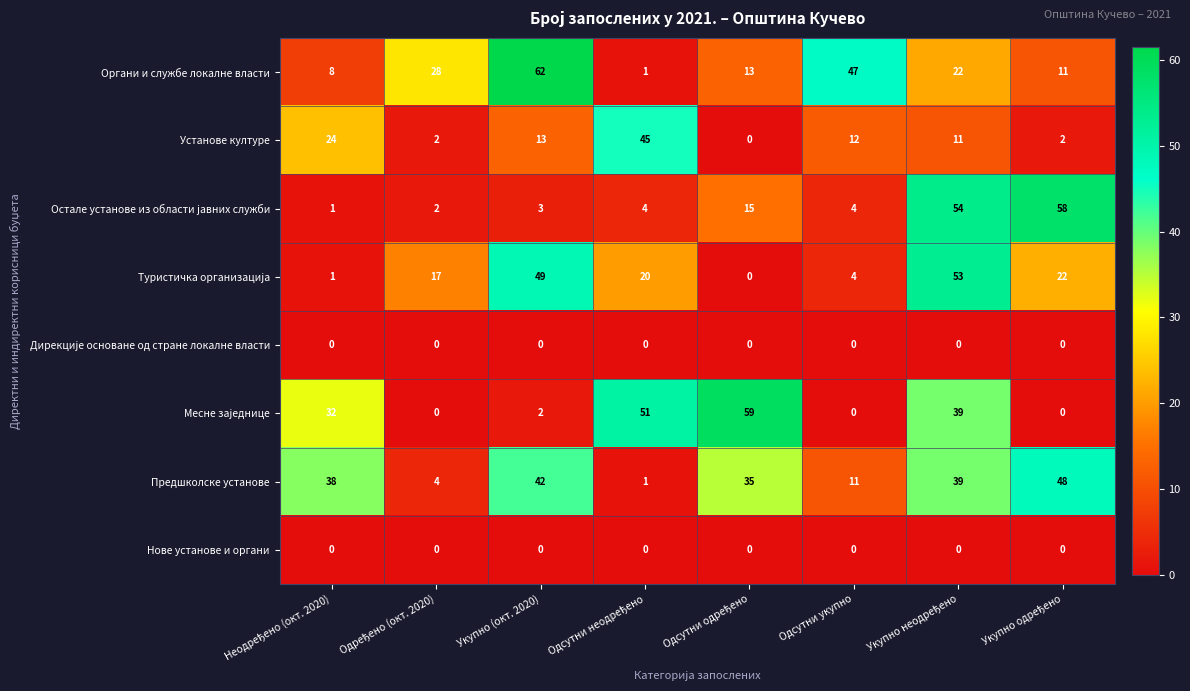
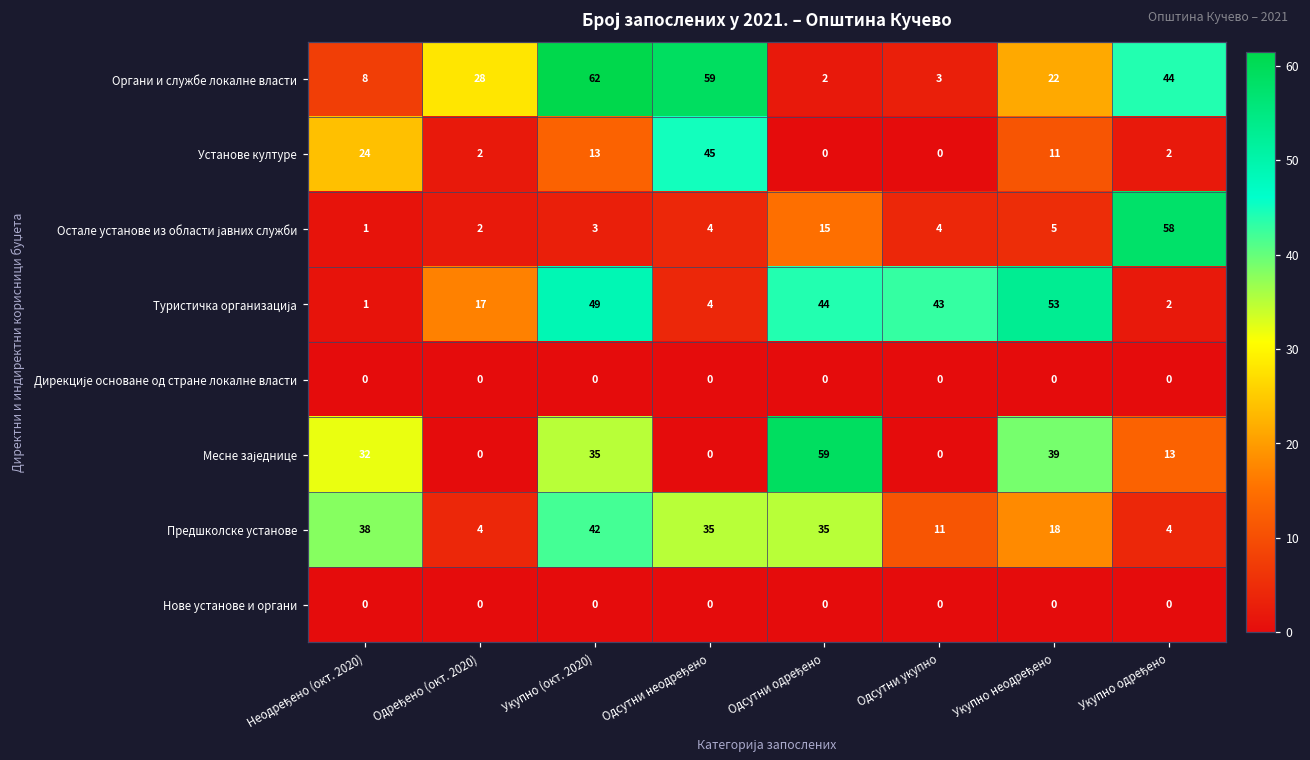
Органи и службе локалне власти, Одсутни неодређено: 1 -> 59
Органи и службе локалне власти, Одсутни одређено: 13 -> 2
Органи и службе локалне власти, Одсутни укупно: 47 -> 3
Органи и службе локалне власти, Укупно одређено: 11 -> 44
Установе културе, Одсутни укупно: 12 -> 0
Остале установе из области јавних служби, Укупно неодређено: 54 -> 5
Туристичка организација, Одсутни неодређено: 20 -> 4
Туристичка организација, Одсутни одређено: 0 -> 44
Туристичка организација, Одсутни укупно: 4 -> 43
Туристичка организација, Укупно одређено: 22 -> 2
Месне заједнице, Укупно (окт. 2020): 2 -> 35
Месне заједнице, Одсутни неодређено: 51 -> 0
Месне заједнице, Укупно одређено: 0 -> 13
Предшколске установе, Одсутни неодређено: 1 -> 35
Предшколске установе, Укупно неодређено: 39 -> 18
Предшколске установе, Укупно одређено: 48 -> 4
